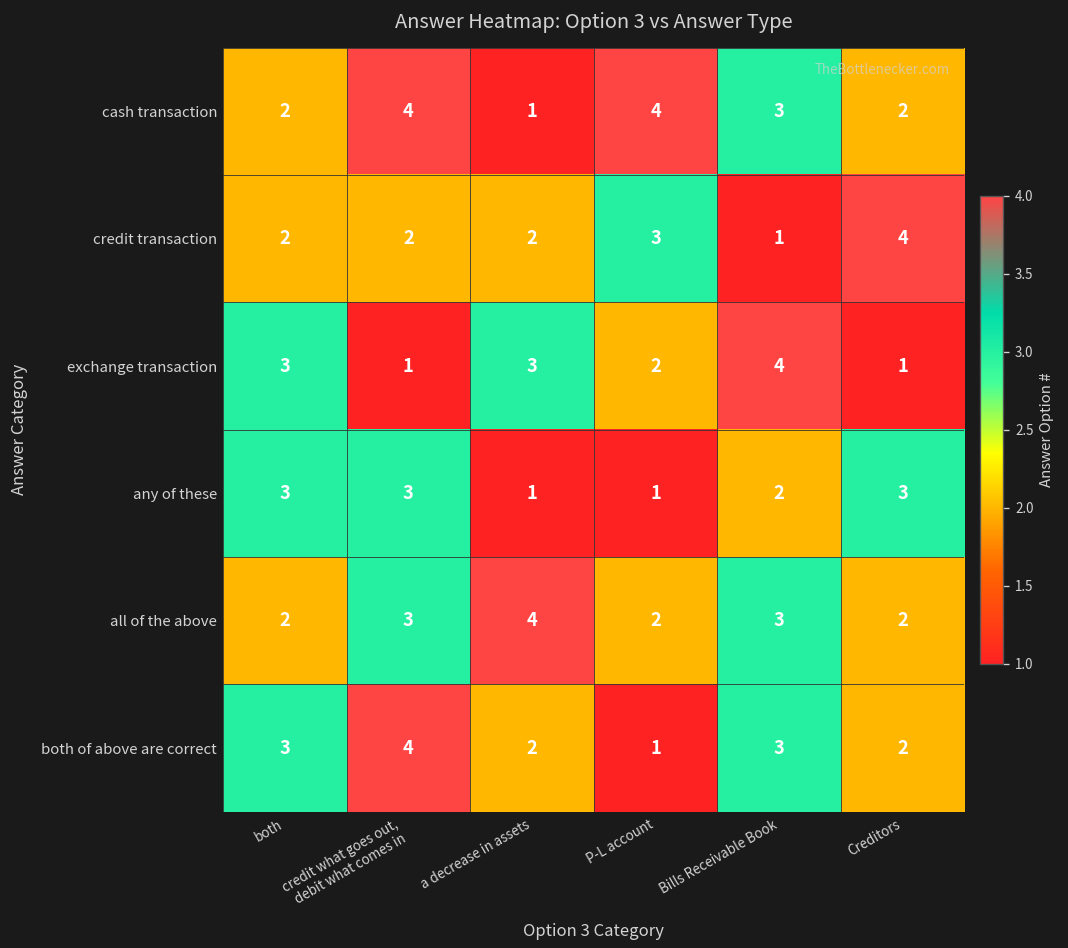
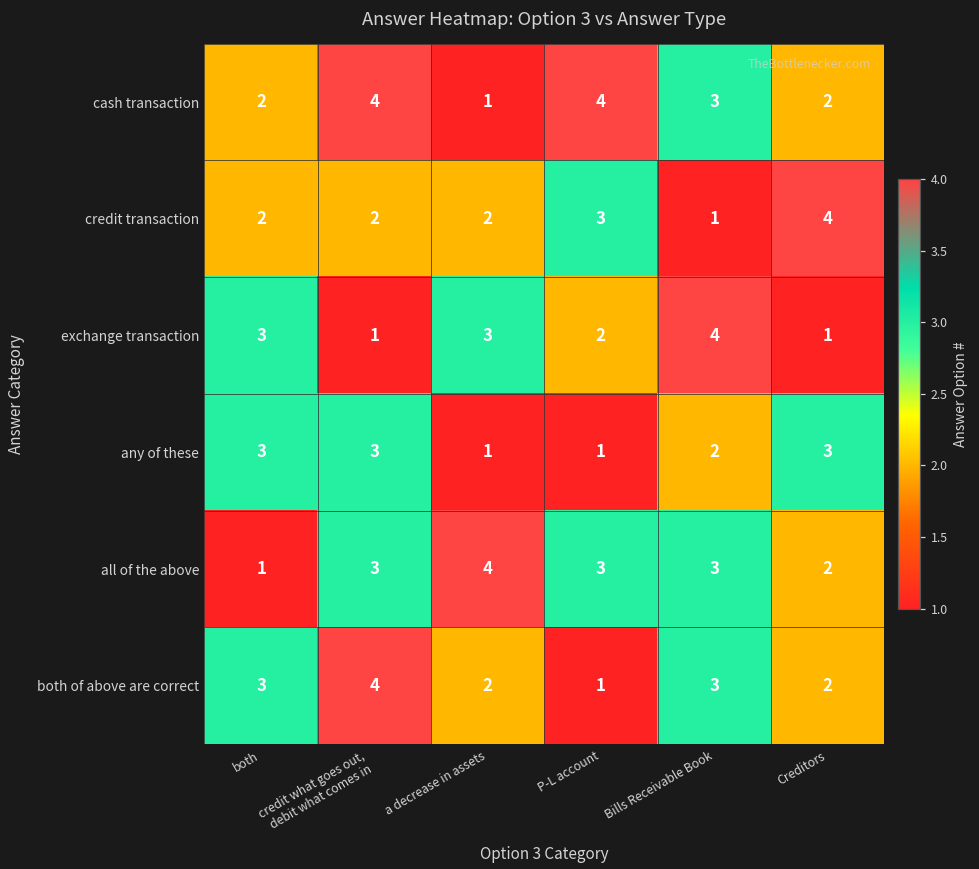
all of the above, both: 2 -> 1
all of the above, P-L account: 2 -> 3
